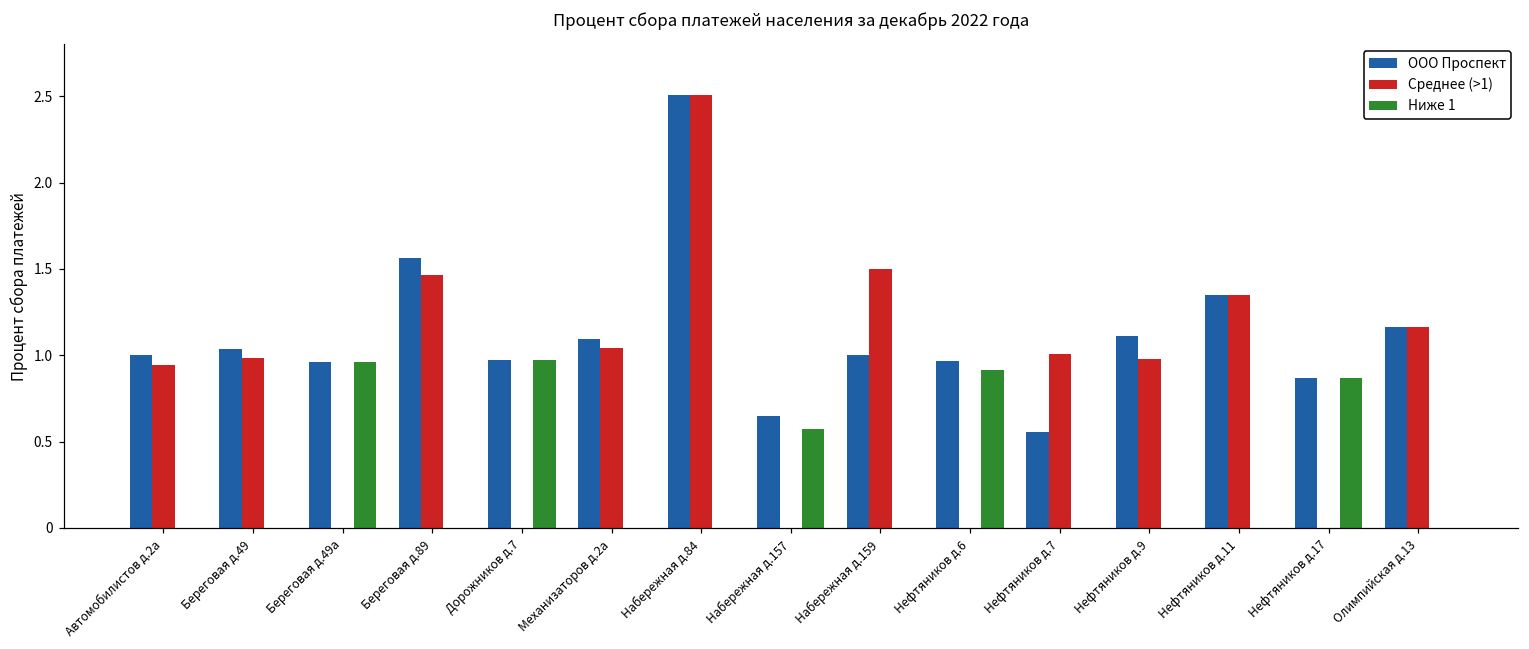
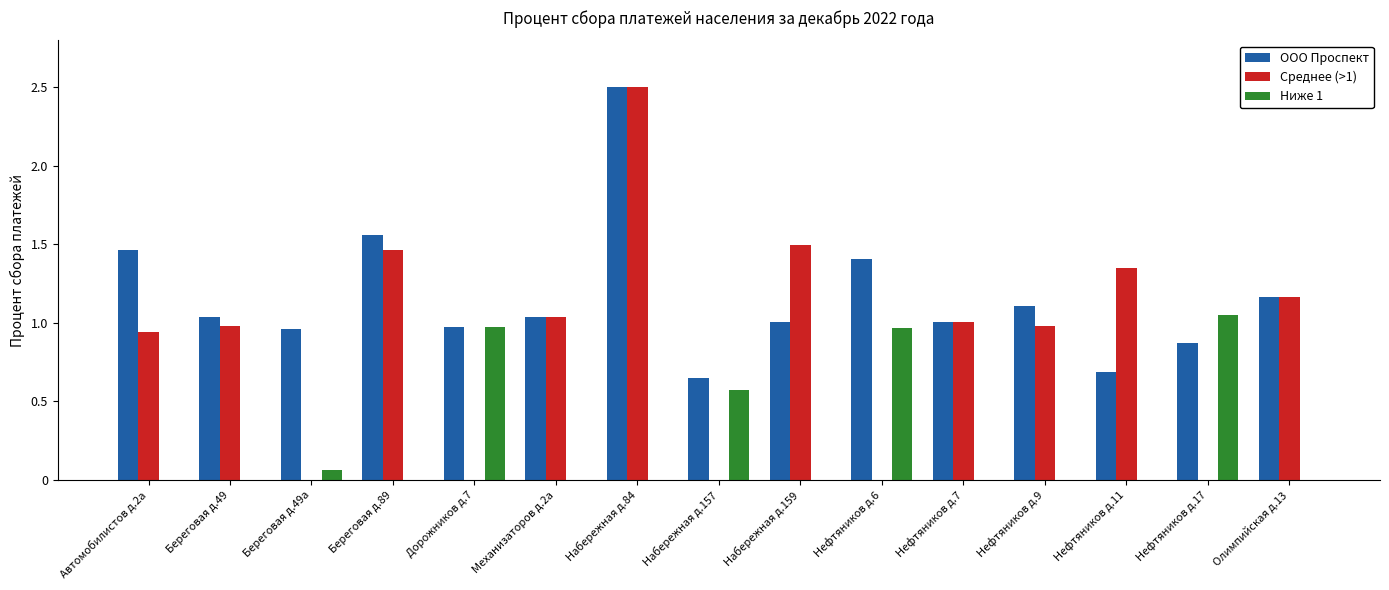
ООО Проспект, Автомобилистов д.2а: 1.00 -> 1.47
Ниже 1, Береговая д.49а: 0.96 -> 0.06
ООО Проспект, Механизаторов д.2а: 1.09 -> 1.04
ООО Проспект, Нефтяников д.6: 0.97 -> 1.41
Ниже 1, Нефтяников д.6: 0.91 -> 0.97
ООО Проспект, Нефтяников д.7: 0.56 -> 1.01
ООО Проспект, Нефтяников д.11: 1.35 -> 0.69
Ниже 1, Нефтяников д.17: 0.87 -> 1.05
